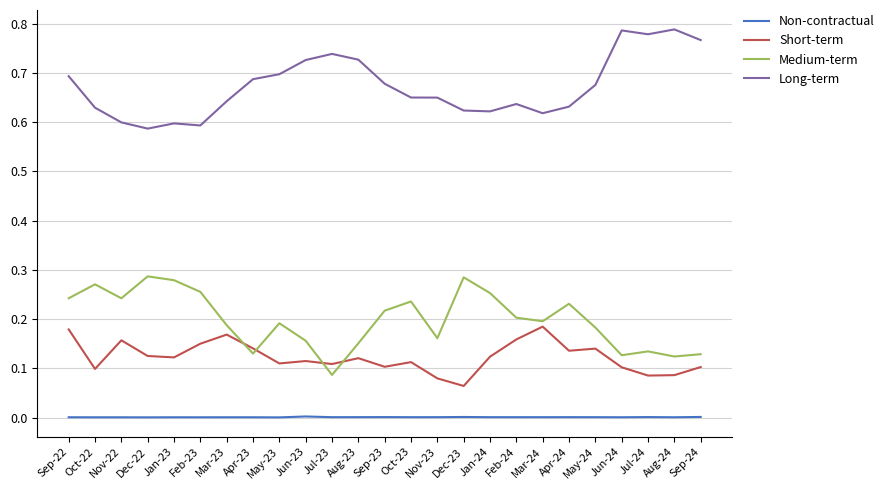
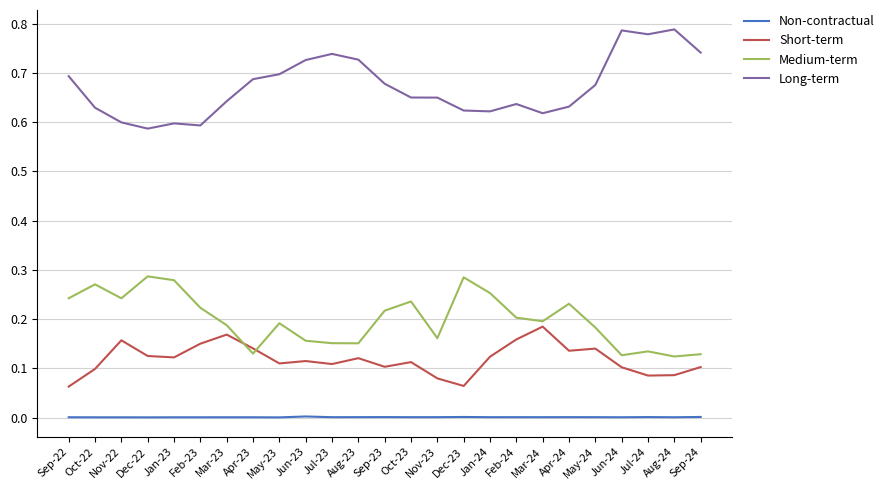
Short-term, Sep-22: 0.18 -> 0.06
Medium-term, Feb-23: 0.26 -> 0.22
Medium-term, Jul-23: 0.09 -> 0.15
Long-term, Sep-24: 0.77 -> 0.74
